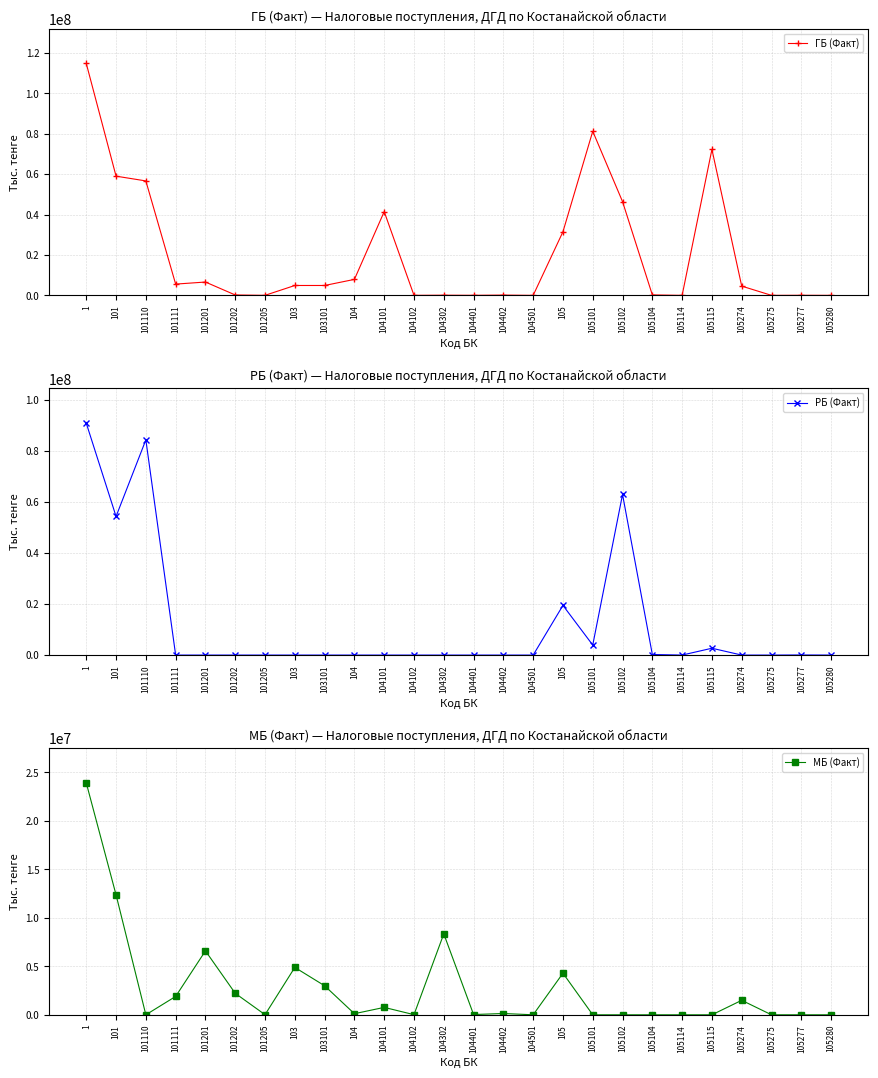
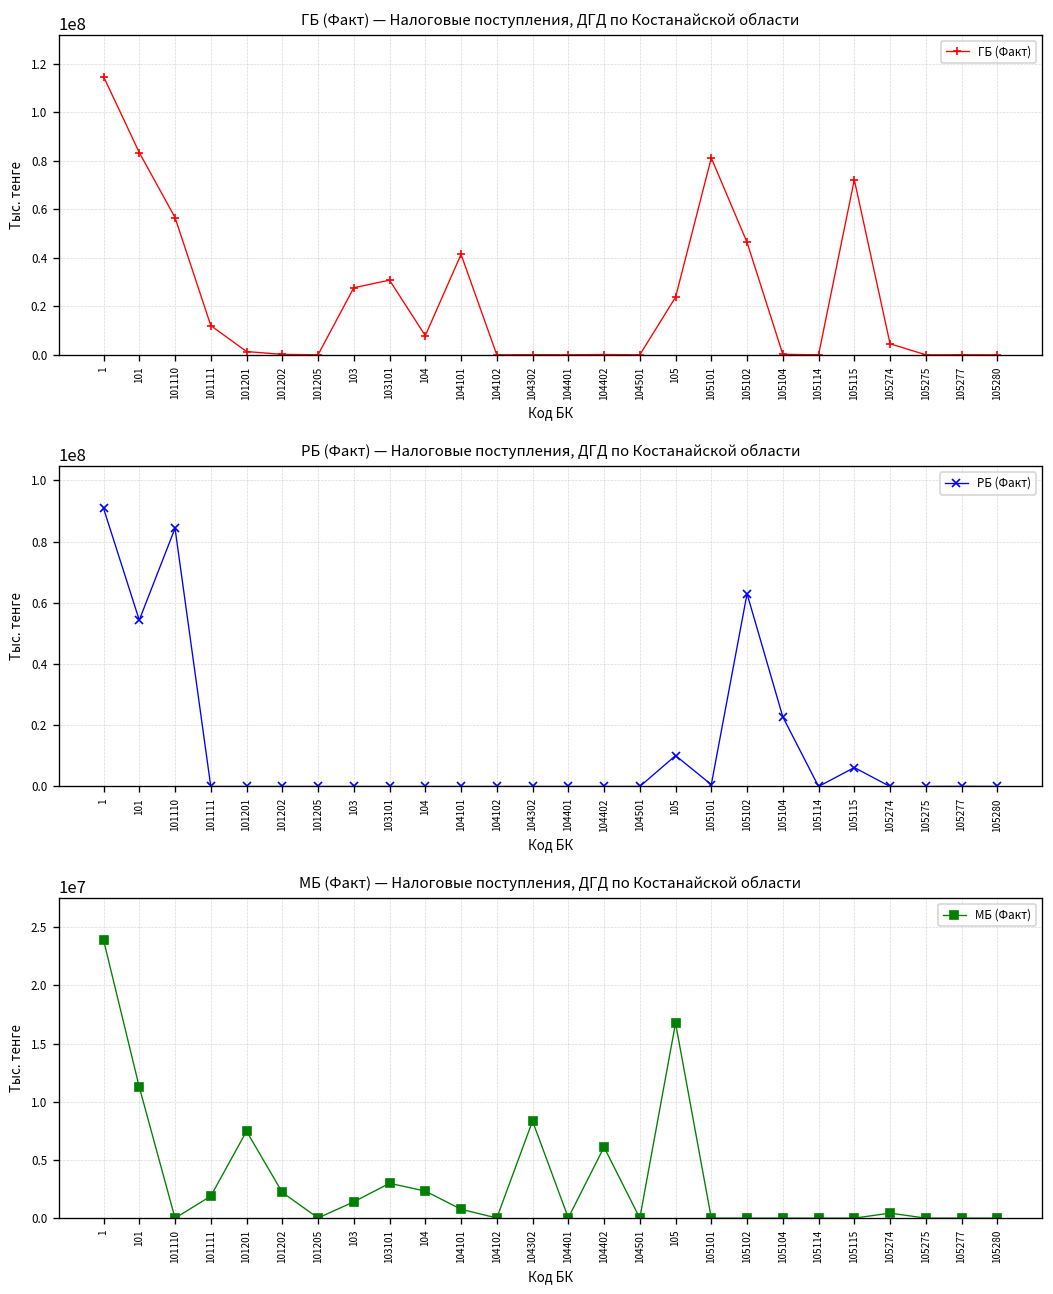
ГБ (Факт) — Налоговые поступления, ДГД по Костанайской области, 101: 59000000 -> 83000000
ГБ (Факт) — Налоговые поступления, ДГД по Костанайской области, 101111: 6000000 -> 12000000
ГБ (Факт) — Налоговые поступления, ДГД по Костанайской области, 101201: 7000000 -> 1000000
ГБ (Факт) — Налоговые поступления, ДГД по Костанайской области, 103: 5000000 -> 28000000
ГБ (Факт) — Налоговые поступления, ДГД по Костанайской области, 103101: 5000000 -> 31000000
ГБ (Факт) — Налоговые поступления, ДГД по Костанайской области, 105: 31000000 -> 24000000
РБ (Факт) — Налоговые поступления, ДГД по Костанайской области, 105: 19000000 -> 10000000
РБ (Факт) — Налоговые поступления, ДГД по Костанайской области, 105101: 4000000 -> 1000000
РБ (Факт) — Налоговые поступления, ДГД по Костанайской области, 105104: 0 -> 23000000
РБ (Факт) — Налоговые поступления, ДГД по Костанайской области, 105115: 3000000 -> 6000000
МБ (Факт) — Налоговые поступления, ДГД по Костанайской области, 101: 12000000 -> 11000000
МБ (Факт) — Налоговые поступления, ДГД по Костанайской области, 101201: 6600000 -> 7500000
МБ (Факт) — Налоговые поступления, ДГД по Костанайской области, 103: 5000000 -> 1000000
МБ (Факт) — Налоговые поступления, ДГД по Костанайской области, 104: 0 -> 2000000
МБ (Факт) — Налоговые поступления, ДГД по Костанайской области, 104402: 0 -> 6000000
МБ (Факт) — Налоговые поступления, ДГД по Костанайской области, 105: 4000000 -> 17000000
МБ (Факт) — Налоговые поступления, ДГД по Костанайской области, 105274: 1000000 -> 0
